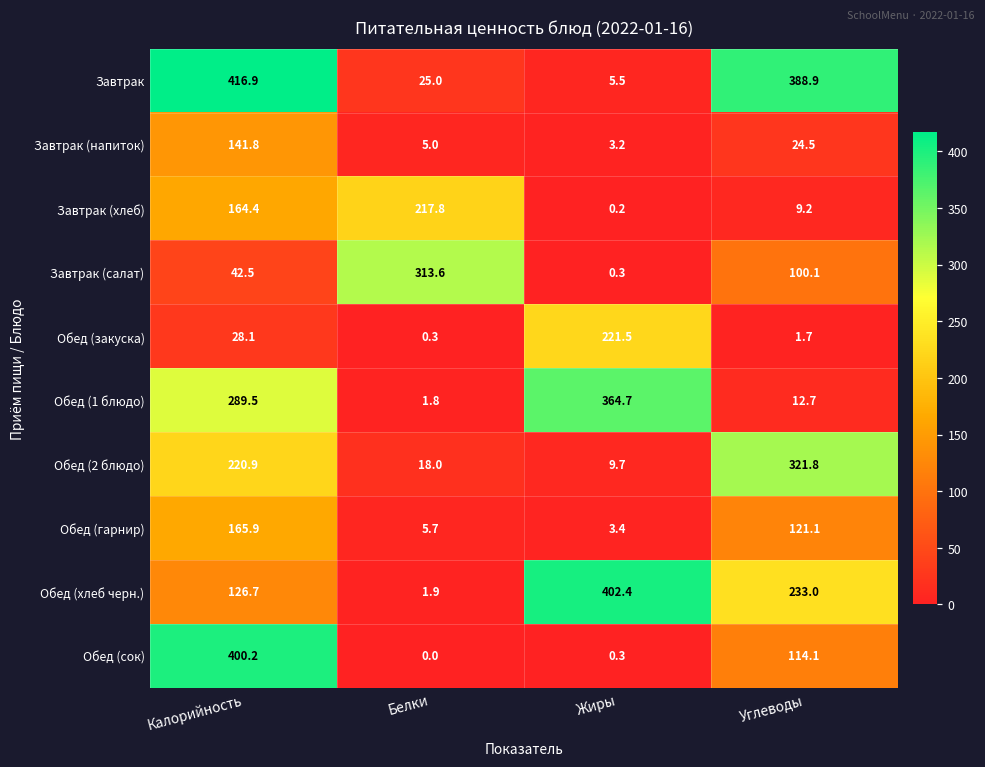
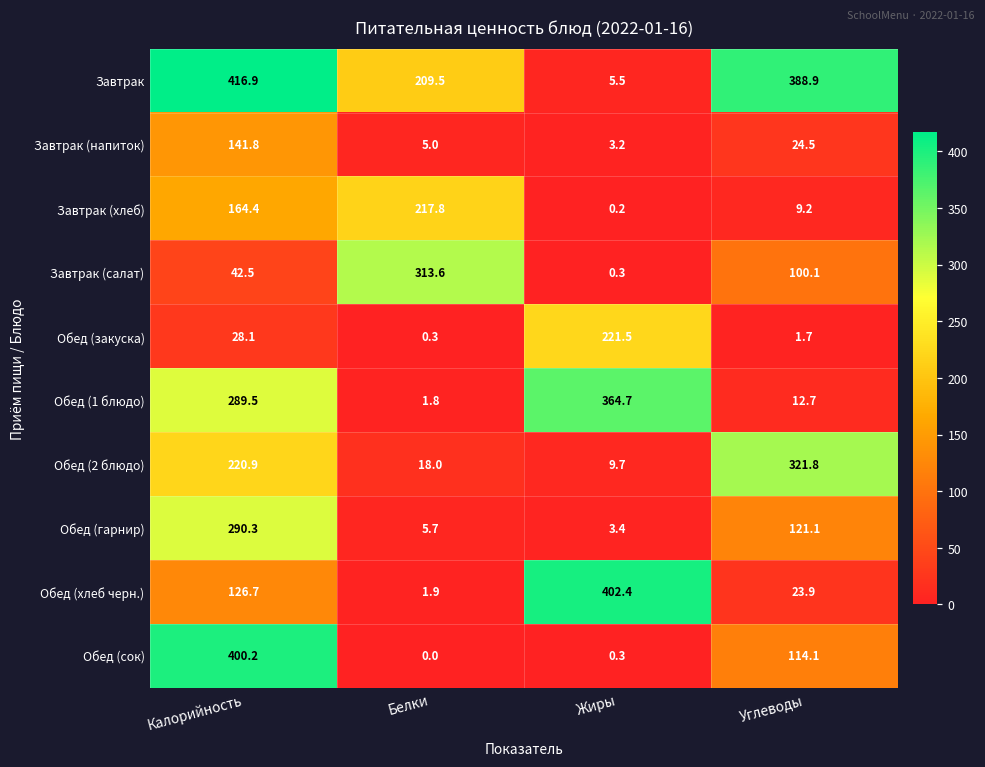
Завтрак, Белки: 25.0 -> 209.5
Обед (гарнир), Калорийность: 165.9 -> 290.3
Обед (хлеб черн.), Углеводы: 233.0 -> 23.9
